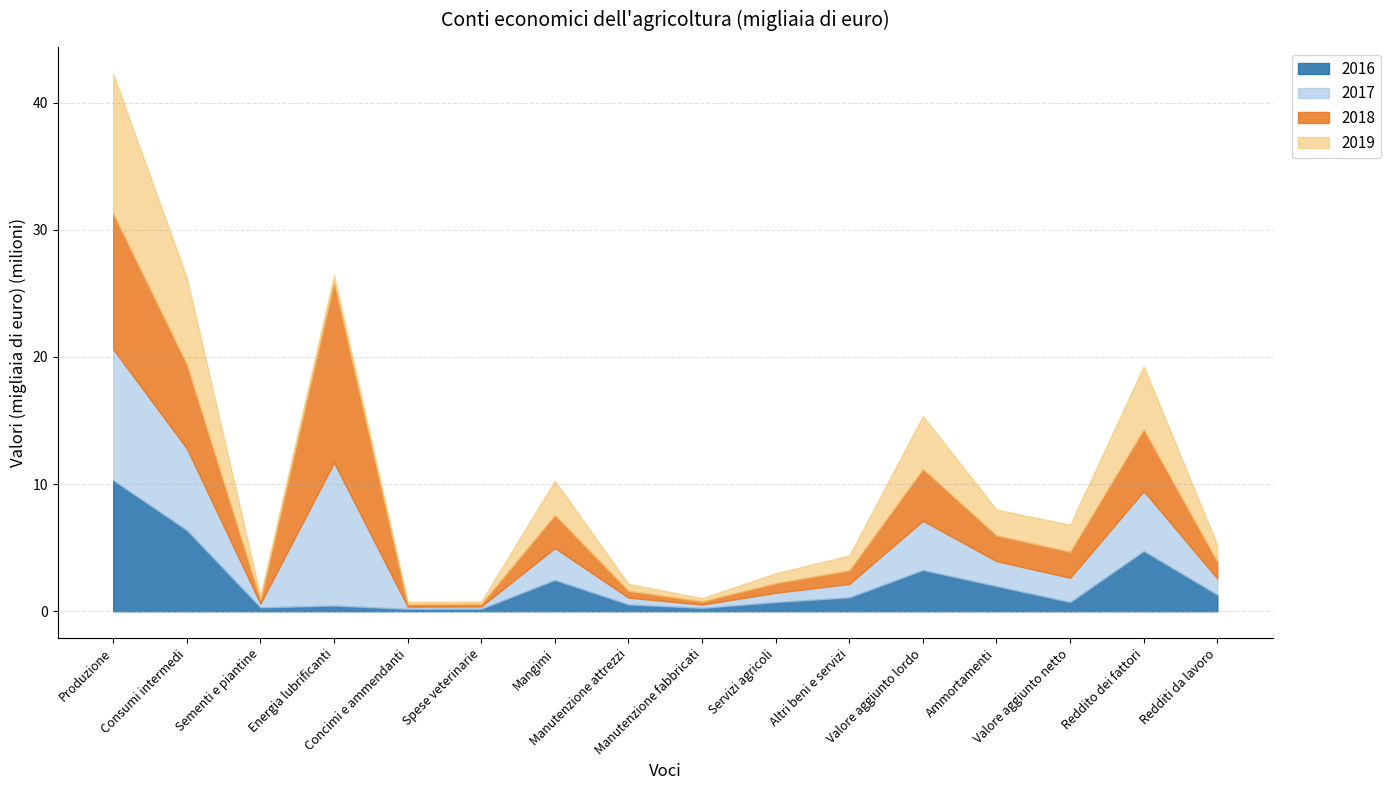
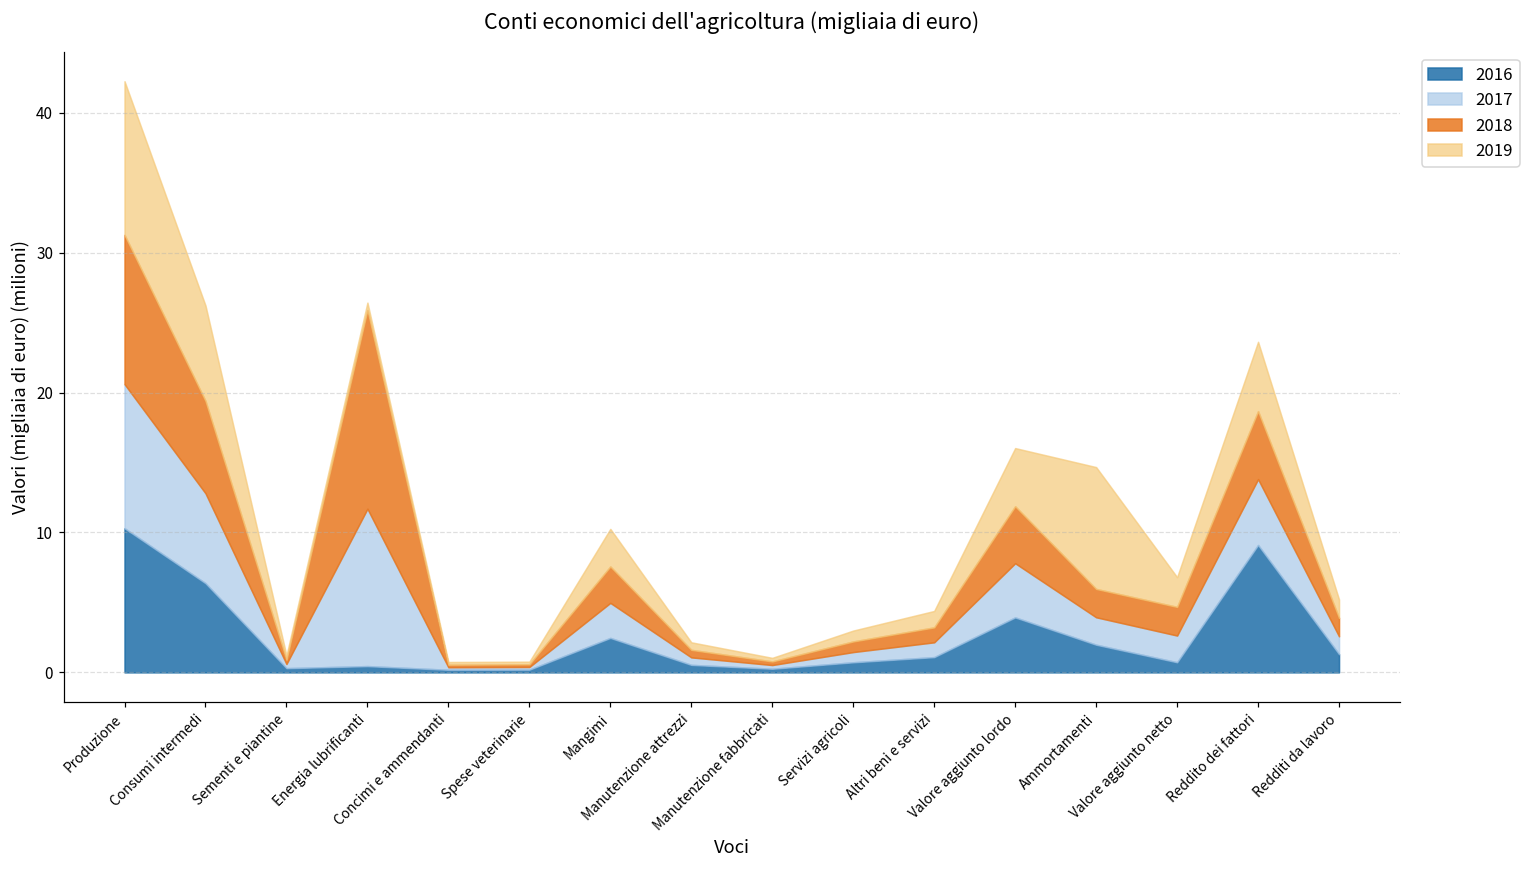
2016, Valore aggiunto lordo: 3.2 -> 3.9
2019, Ammortamenti: 2.0 -> 8.7
2016, Reddito dei fattori: 4.7 -> 9.1
